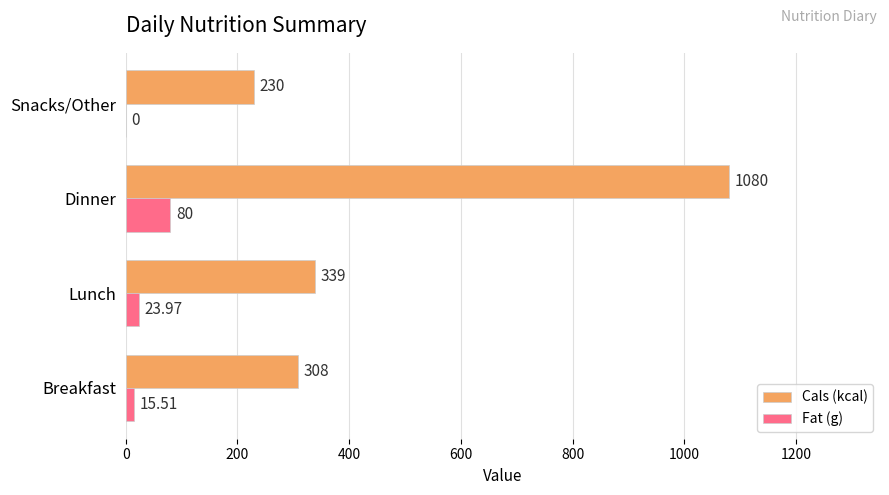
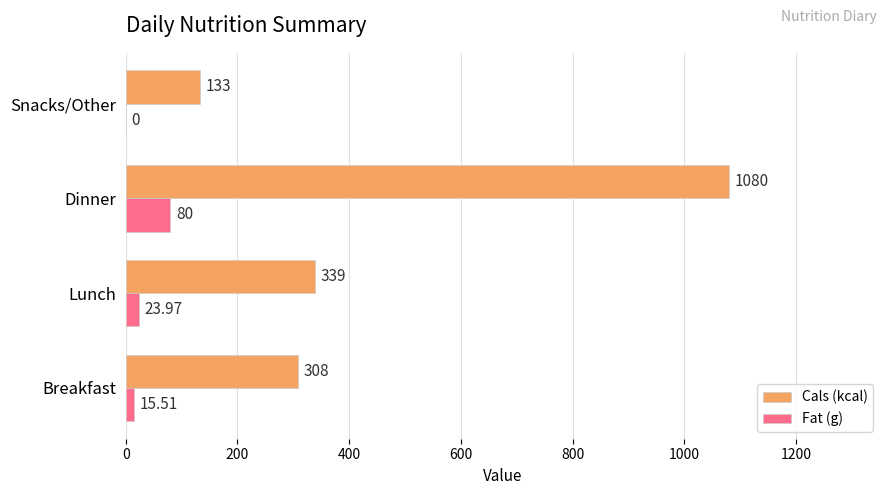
Cals (kcal), Snacks/Other: 230 -> 133
